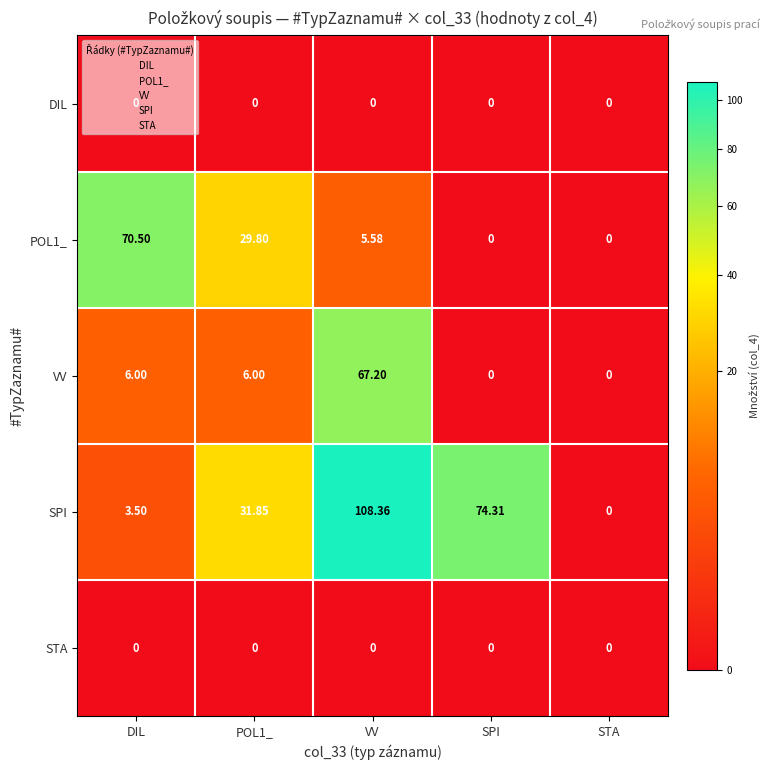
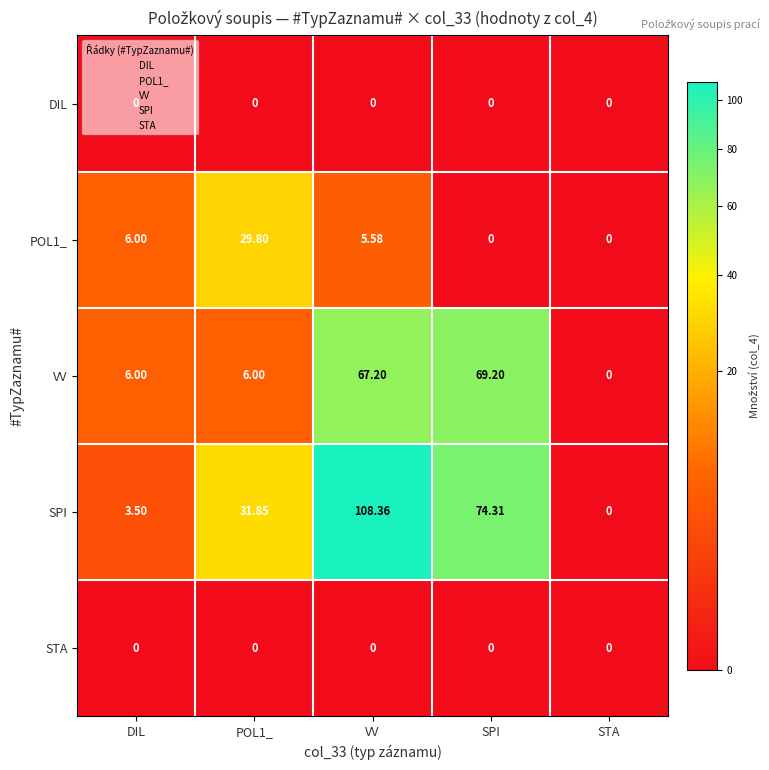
POL1_, DIL: 70.50 -> 6.00
VV, SPI: 0 -> 69.20
